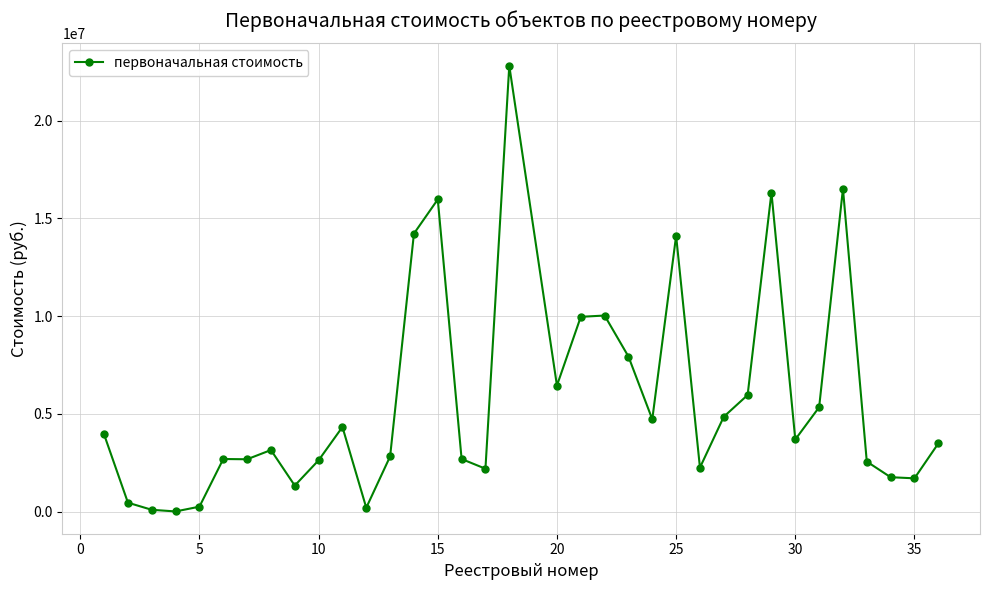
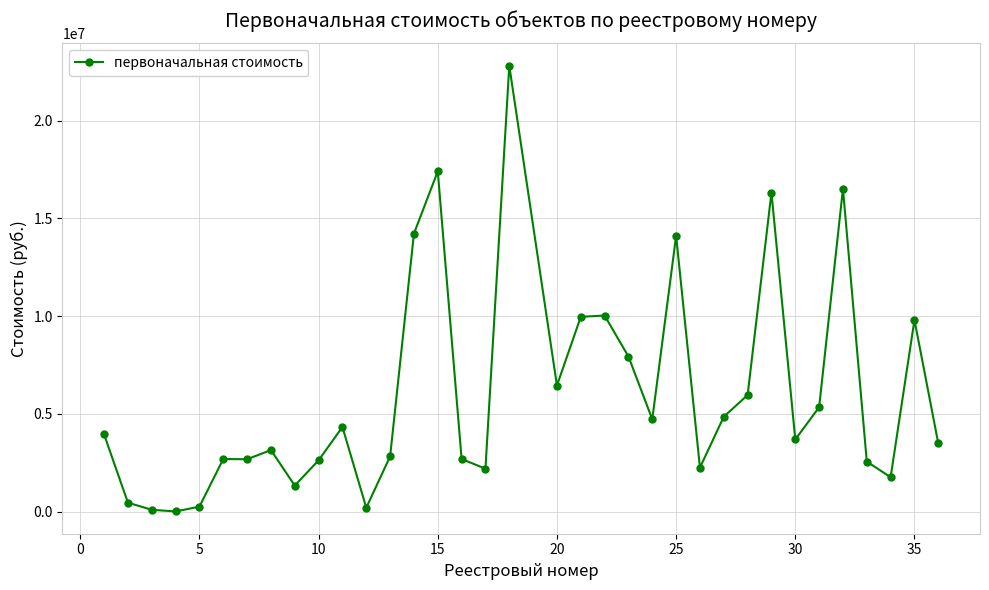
15: 16000000 -> 17400000
35: 1700000 -> 9800000
